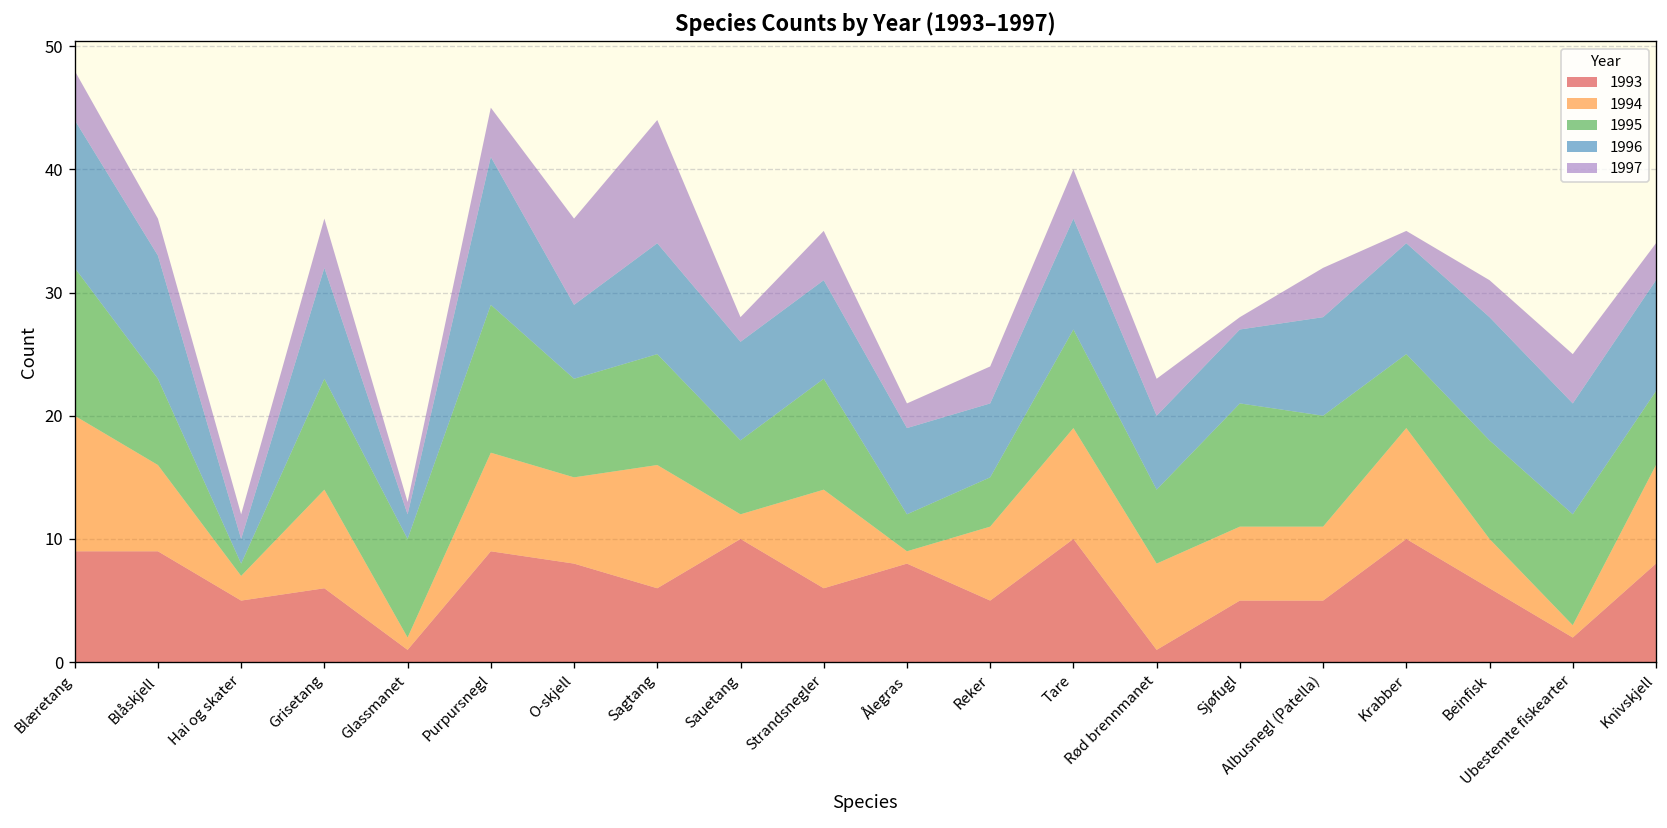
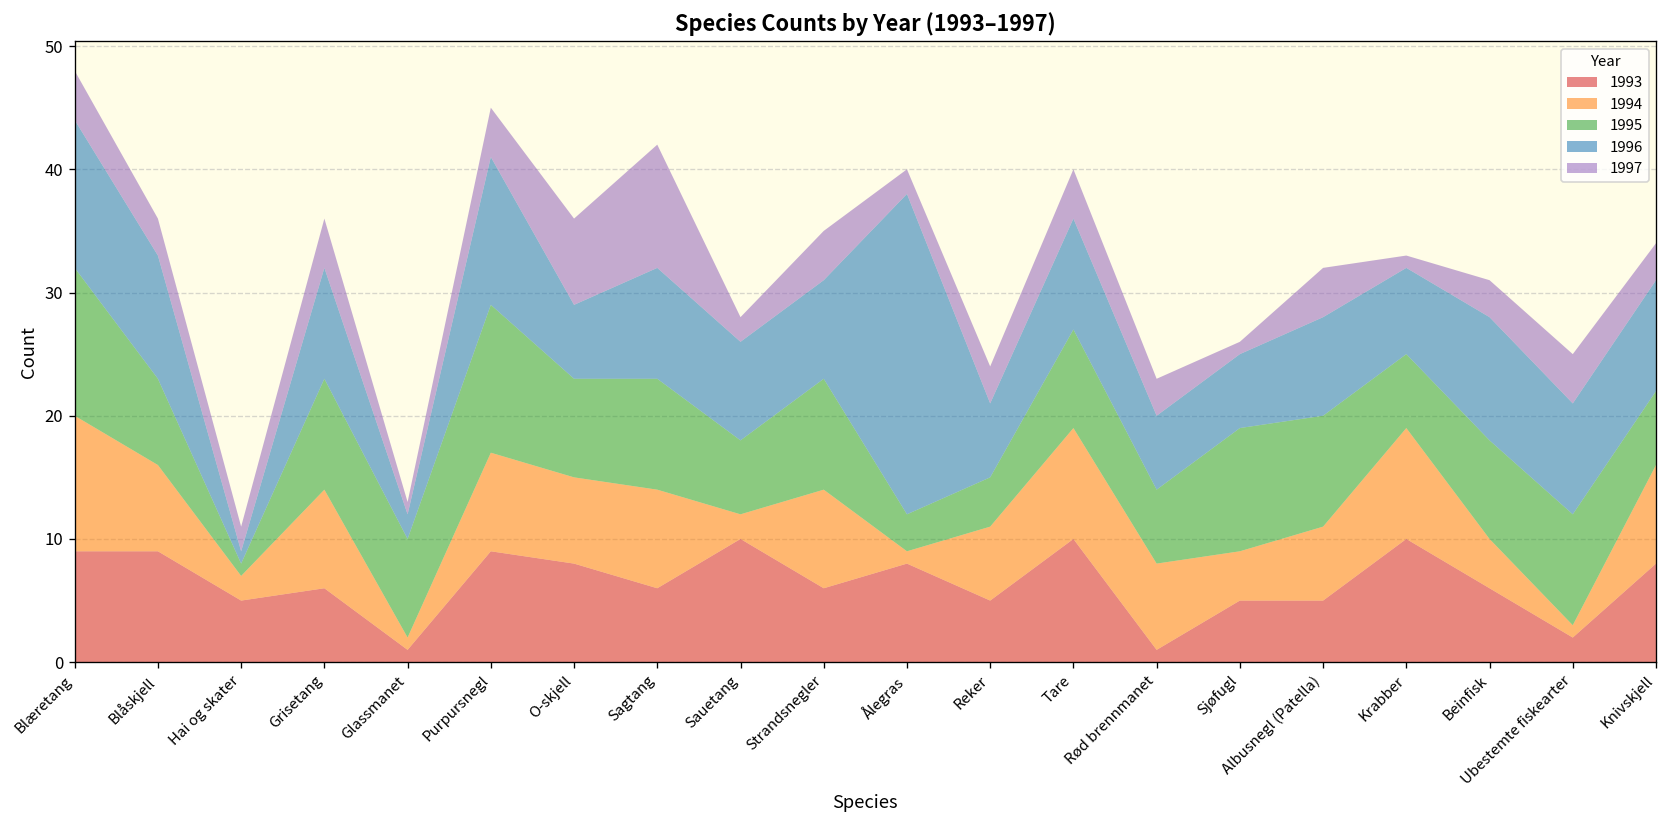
1996, Hai og skater: 2 -> 1
1994, Sagtang: 10 -> 8
1996, Ålegras: 7 -> 26
1994, Sjøfugl: 6 -> 4
1996, Krabber: 9 -> 7
